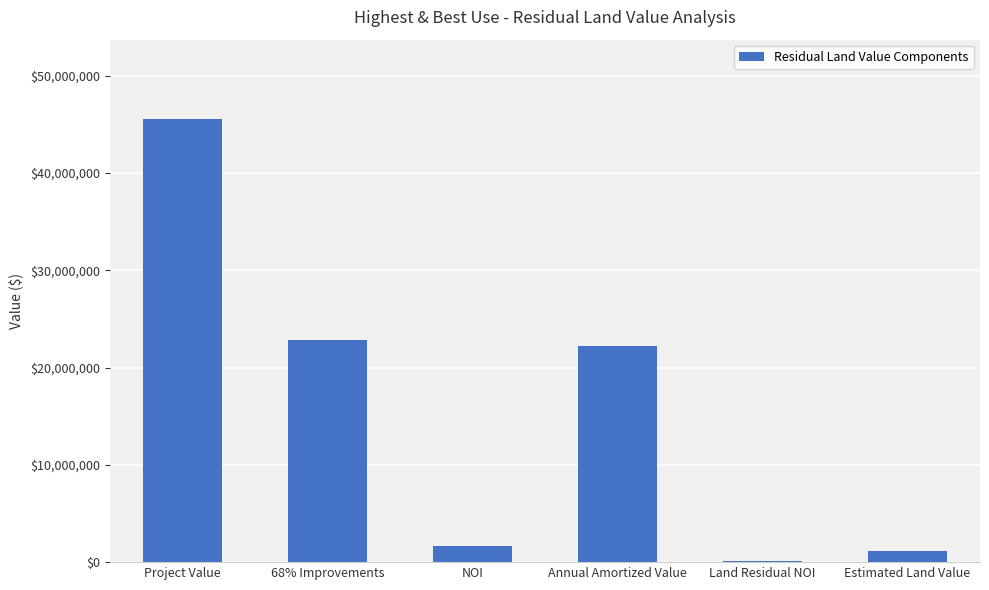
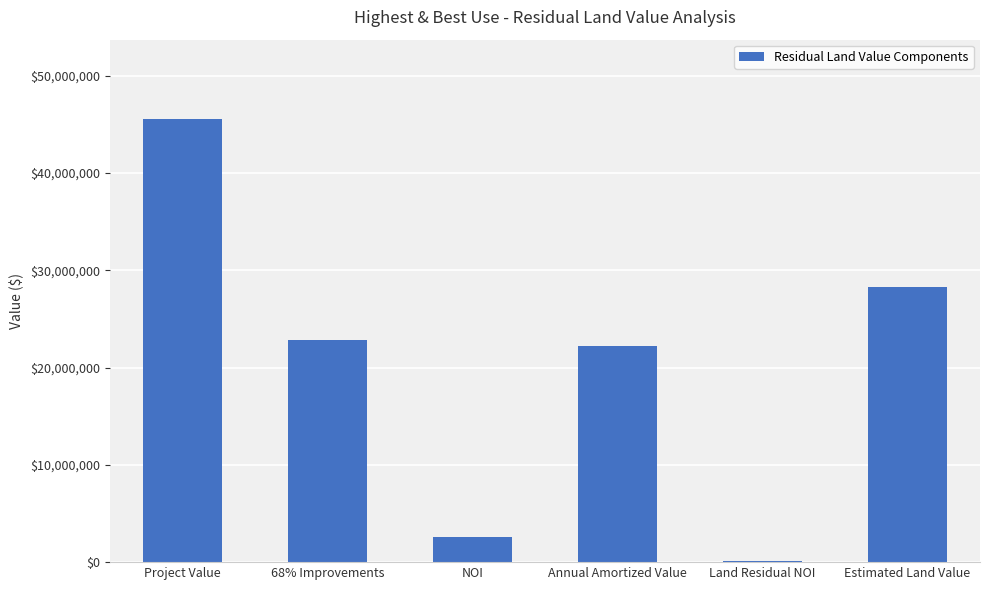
NOI: $2,000,000 -> $3,000,000
Estimated Land Value: $1,000,000 -> $28,000,000
